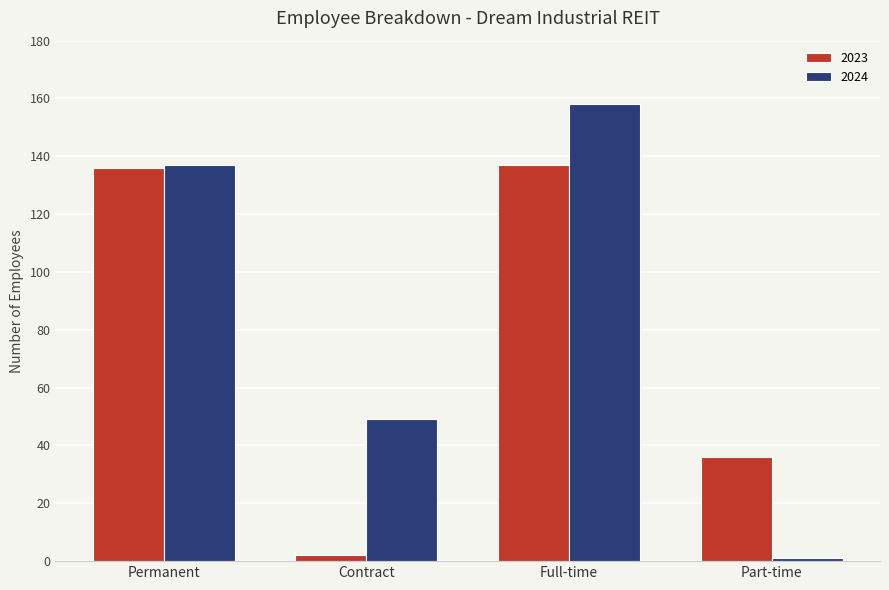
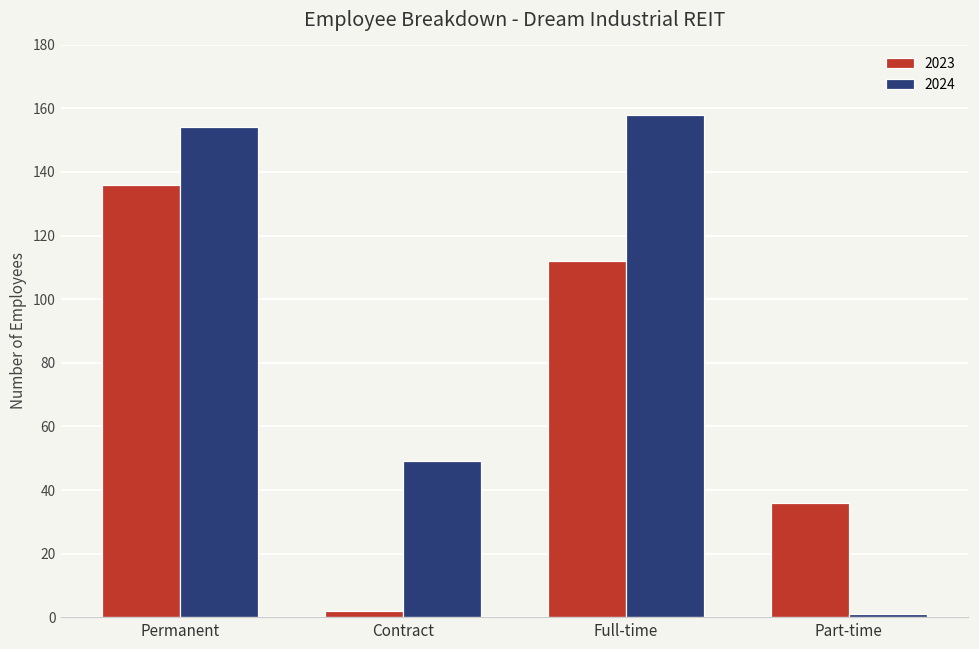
2024, Permanent: 137 -> 154
2023, Full-time: 137 -> 112
